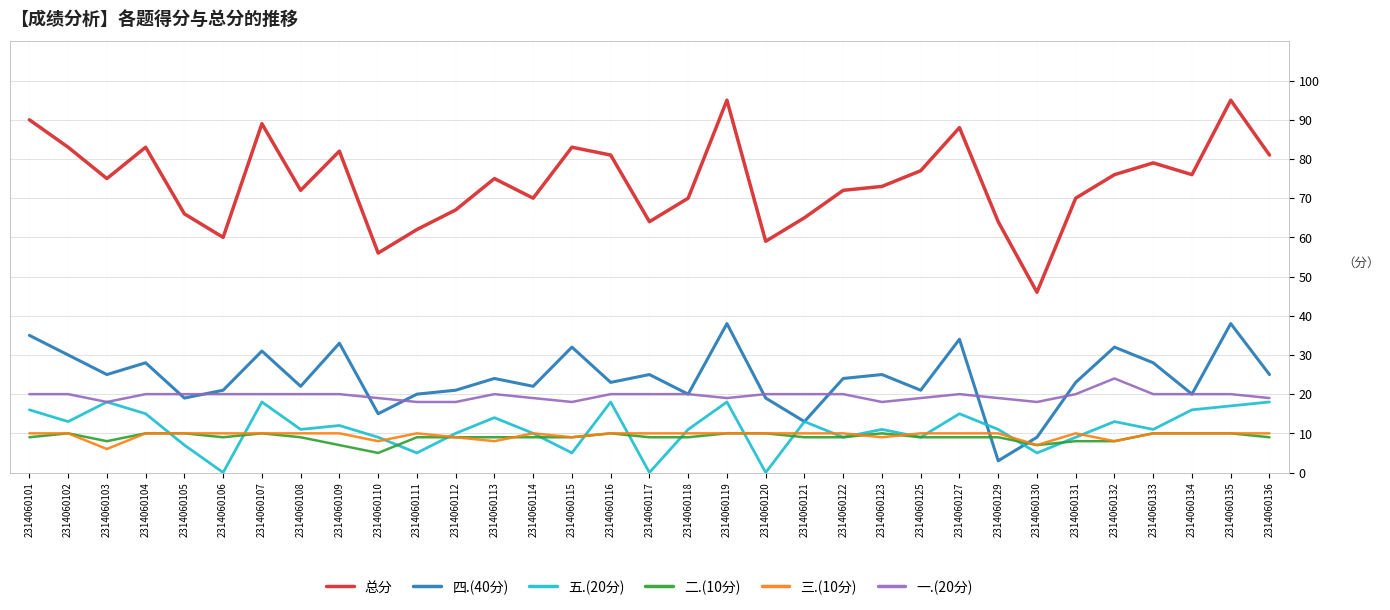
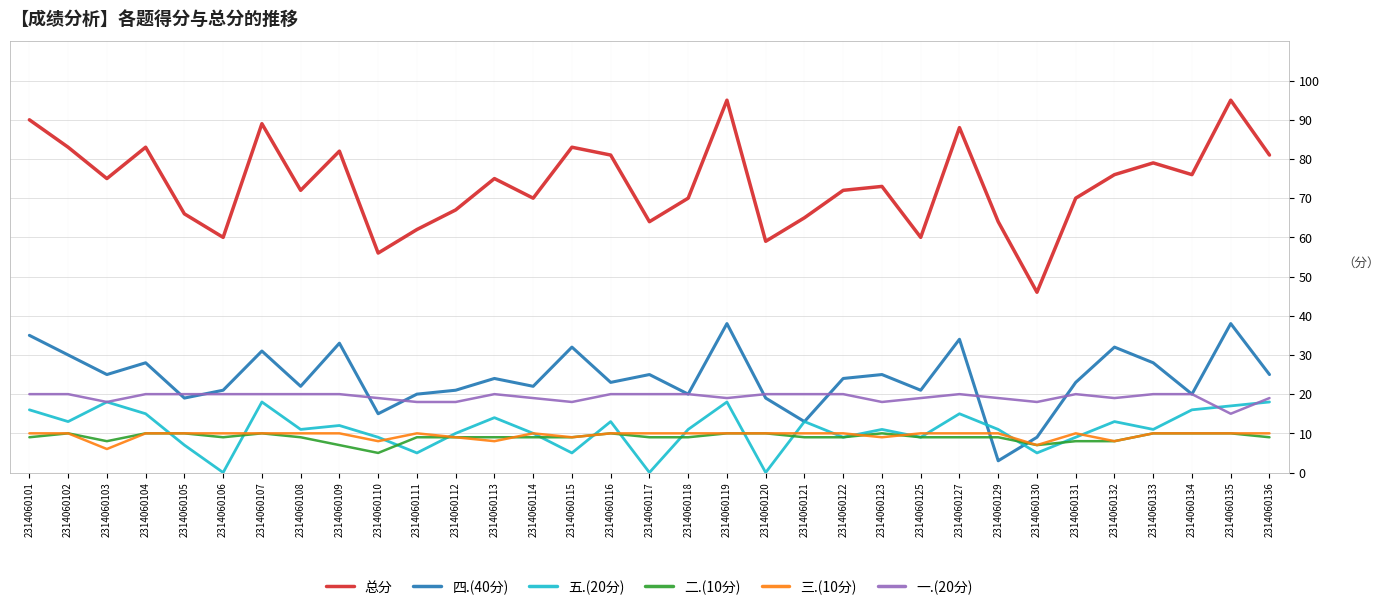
五.(20分), 2314060116: 18 -> 13
总分, 2314060125: 77 -> 60
一.(20分), 2314060132: 24 -> 19
一.(20分), 2314060135: 20 -> 15
